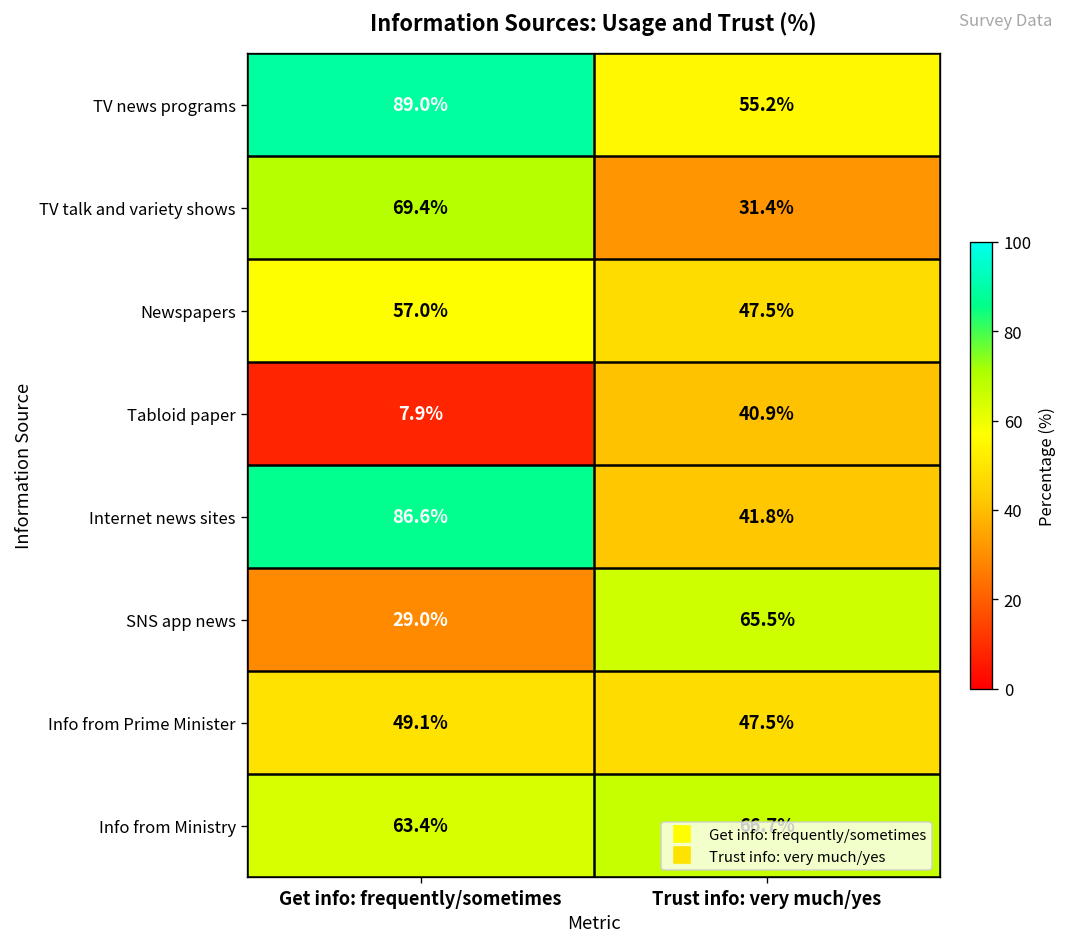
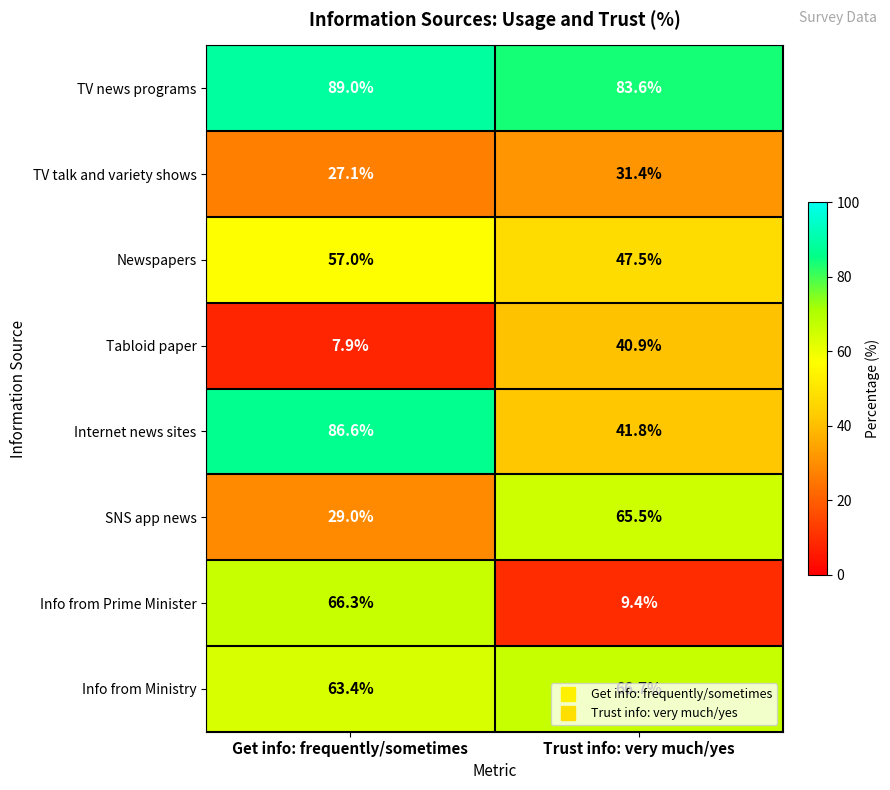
TV news programs, Trust info: very much/yes: 55.2% -> 83.6%
TV talk and variety shows, Get info: frequently/sometimes: 69.4% -> 27.1%
Info from Prime Minister, Get info: frequently/sometimes: 49.1% -> 66.3%
Info from Prime Minister, Trust info: very much/yes: 47.5% -> 9.4%
